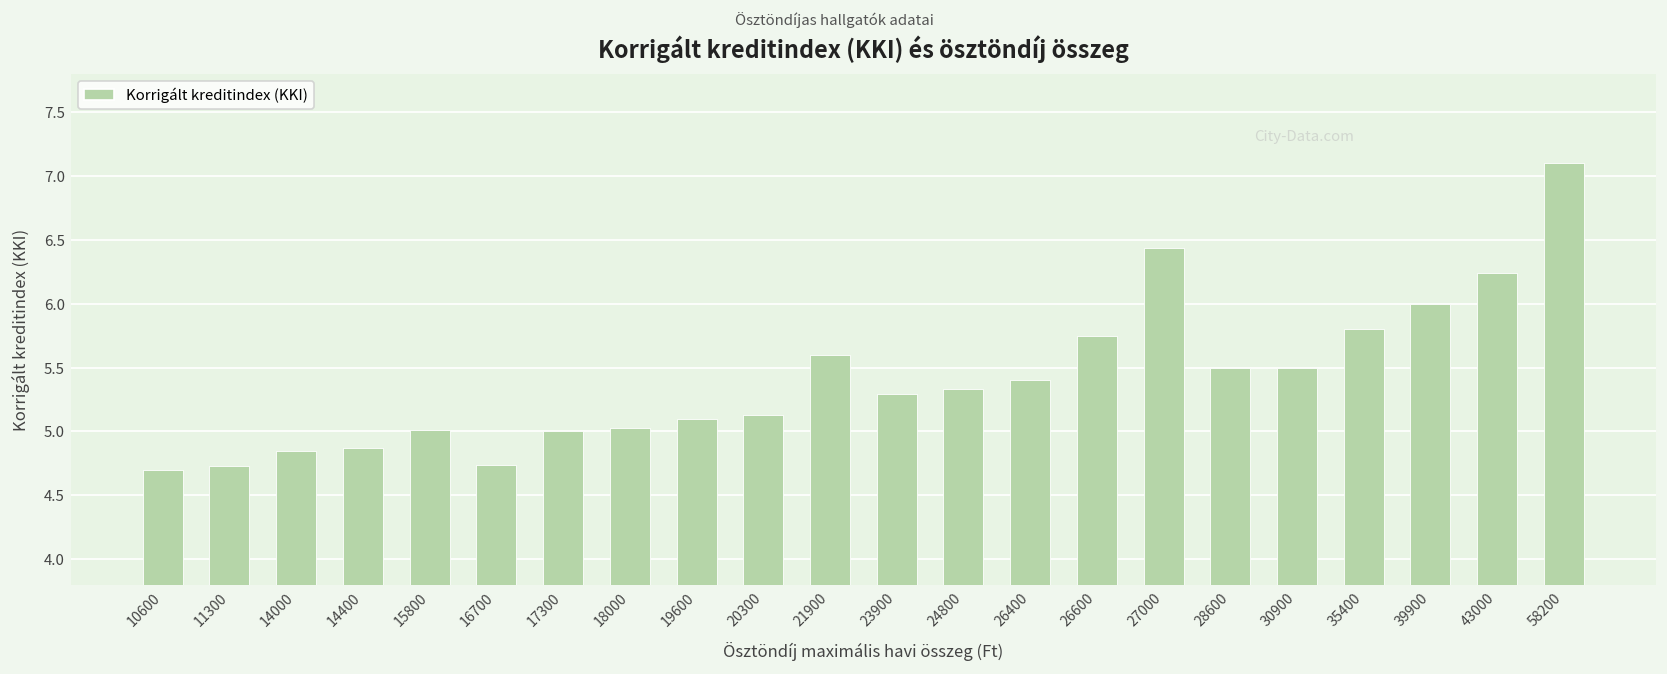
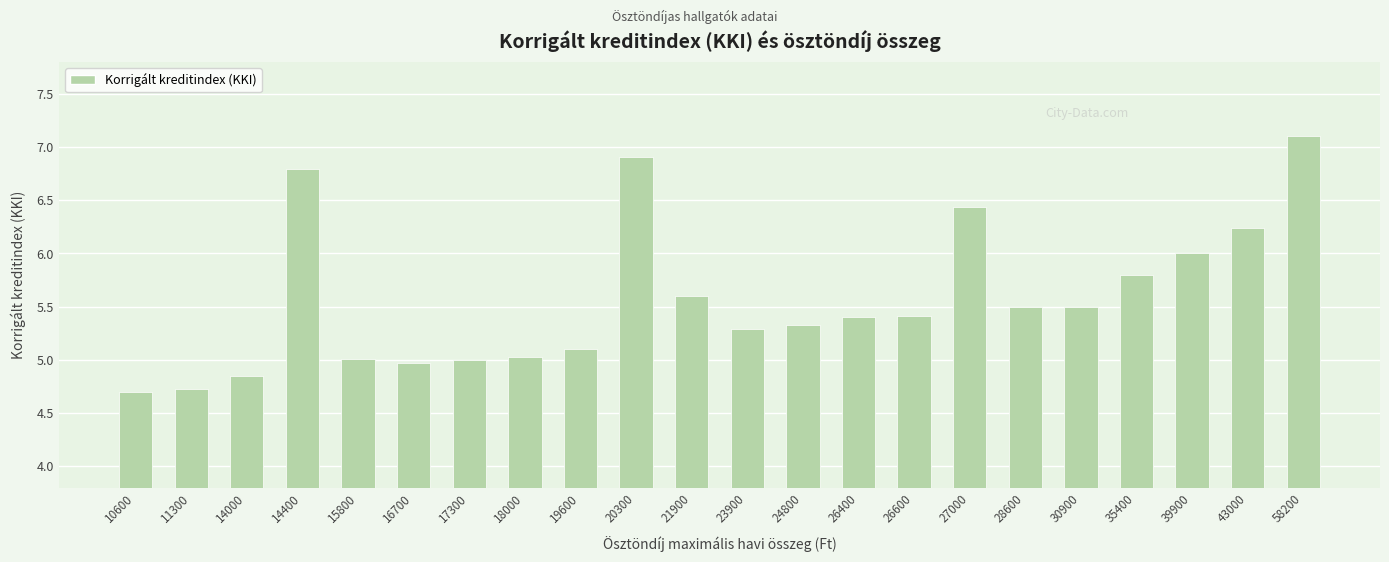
14400: 4.87 -> 6.79
16700: 4.74 -> 4.97
20300: 5.13 -> 6.91
26600: 5.75 -> 5.41
